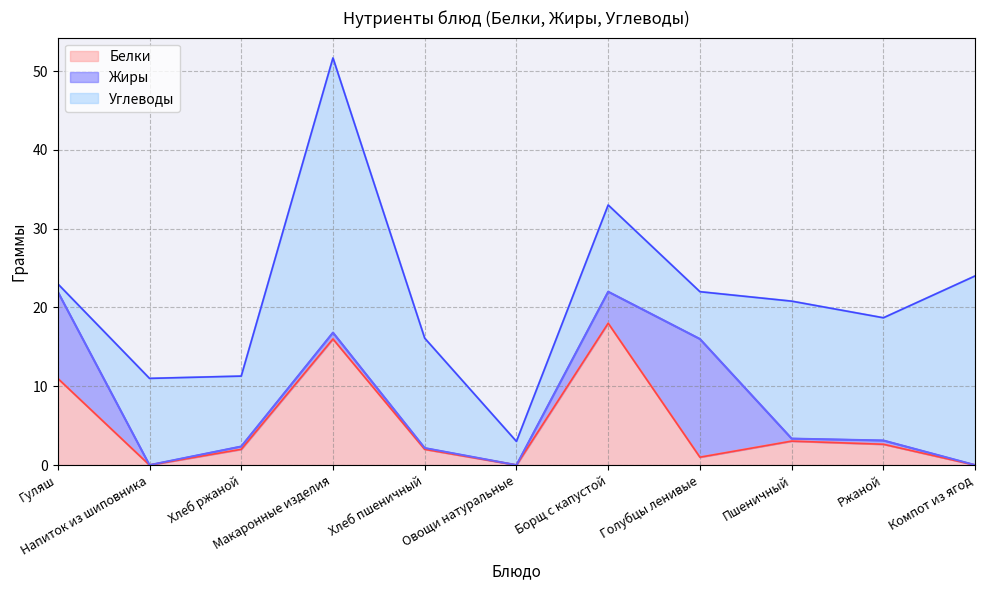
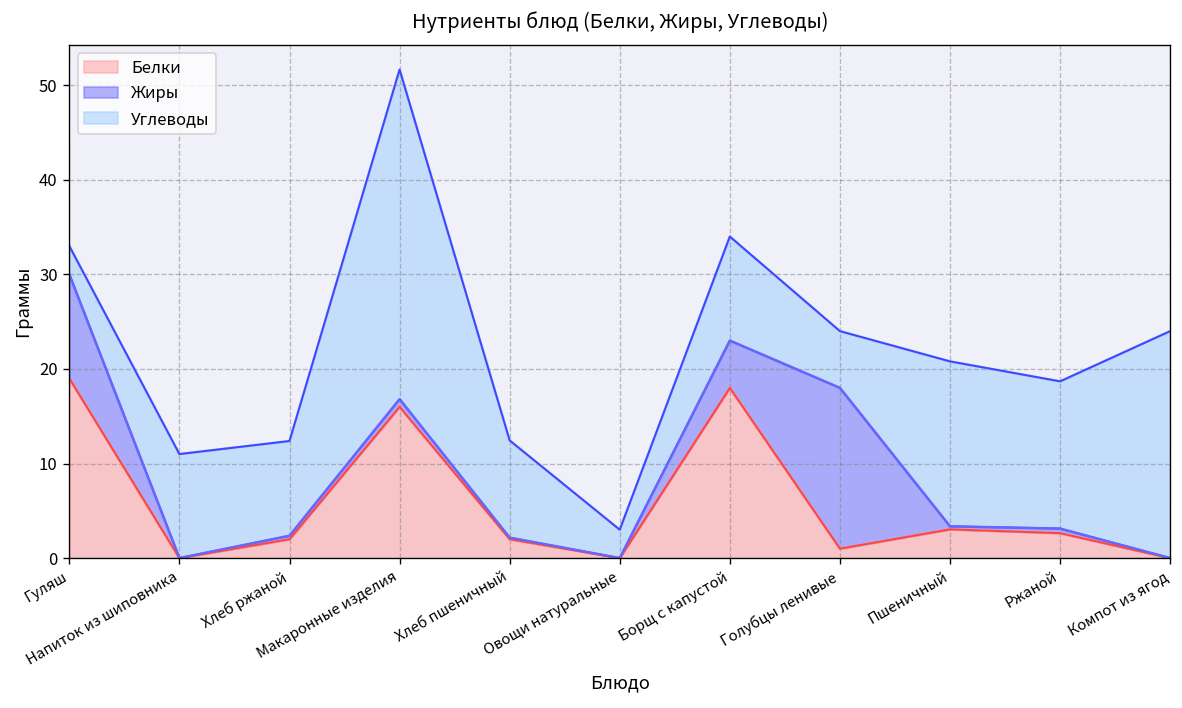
Белки, Гуляш: 11 -> 19
Углеводы, Гуляш: 1 -> 3
Углеводы, Хлеб ржаной: 9 -> 10
Углеводы, Хлеб пшеничный: 14 -> 10
Жиры, Борщ с капустой: 4 -> 5
Жиры, Голубцы ленивые: 15 -> 17
